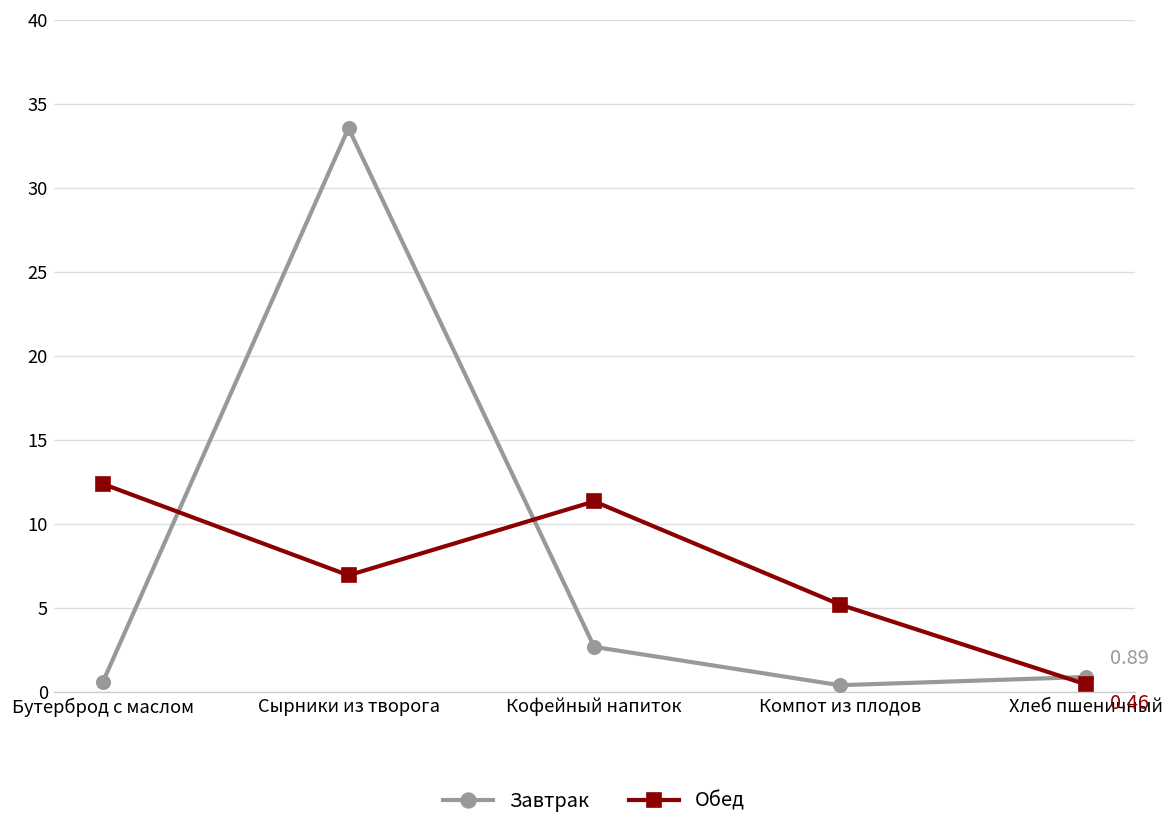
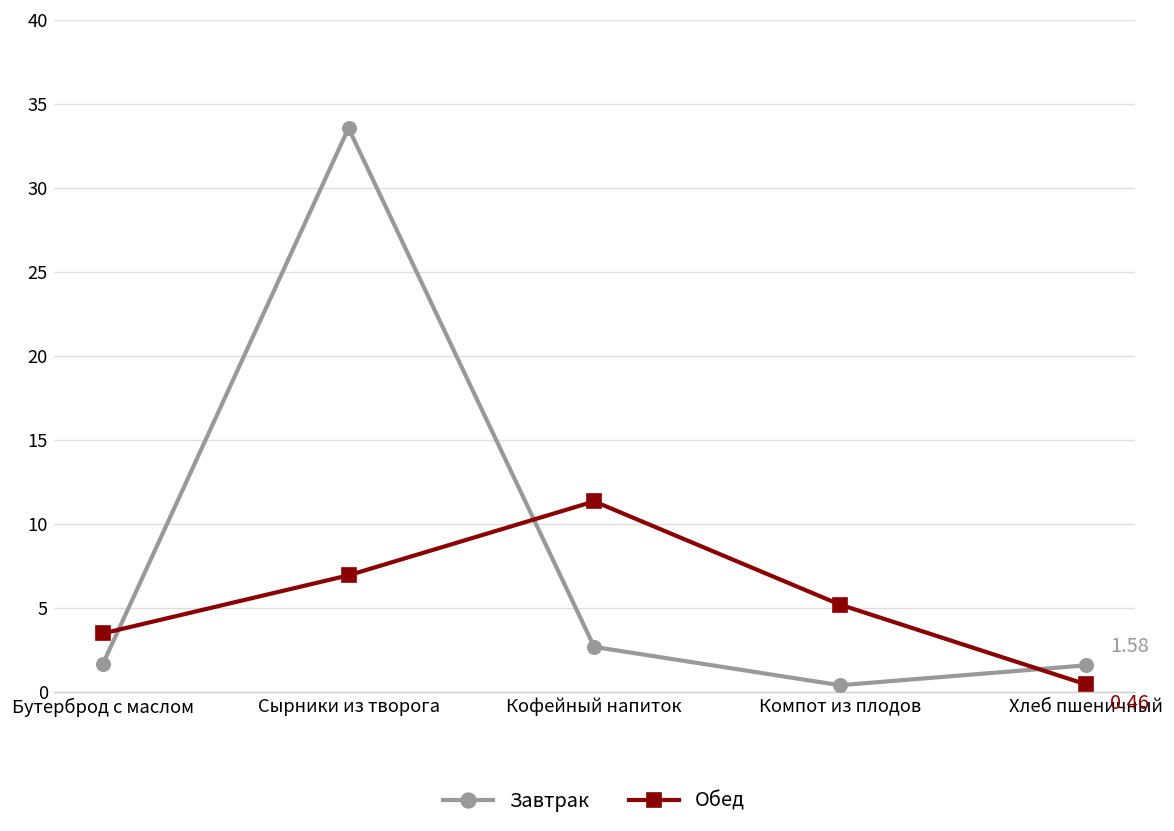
Завтрак, Бутерброд с маслом: 0.6 -> 1.7
Обед, Бутерброд с маслом: 12.4 -> 3.5
Завтрак, Хлеб пшеничный: 0.89 -> 1.58
